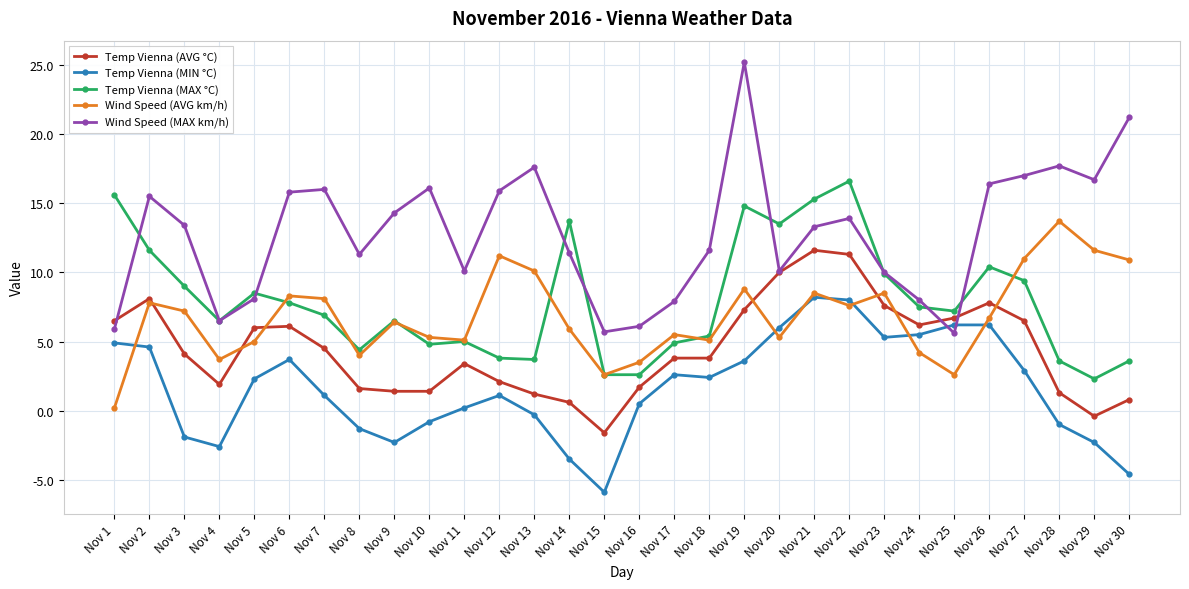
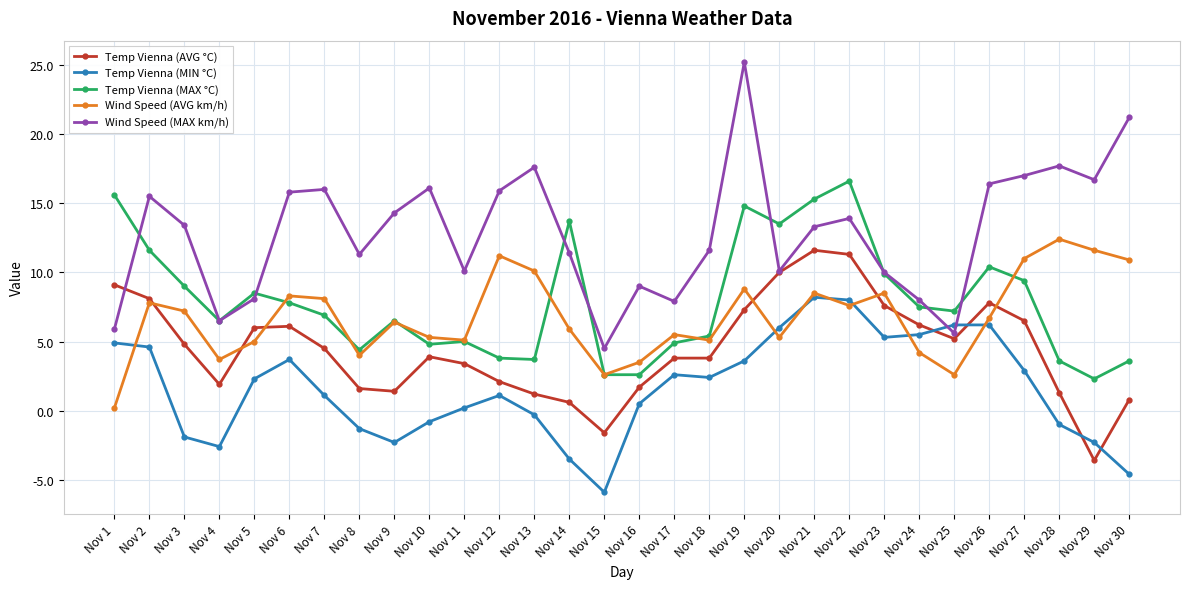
Temp Vienna (AVG °C), Nov 1: 6.5 -> 9.1
Temp Vienna (AVG °C), Nov 3: 4.1 -> 4.8
Temp Vienna (AVG °C), Nov 10: 1.4 -> 3.9
Wind Speed (MAX km/h), Nov 15: 5.7 -> 4.5
Wind Speed (MAX km/h), Nov 16: 6.1 -> 9.0
Temp Vienna (AVG °C), Nov 25: 6.7 -> 5.2
Wind Speed (AVG km/h), Nov 28: 13.7 -> 12.4
Temp Vienna (AVG °C), Nov 29: -0.4 -> -3.6
